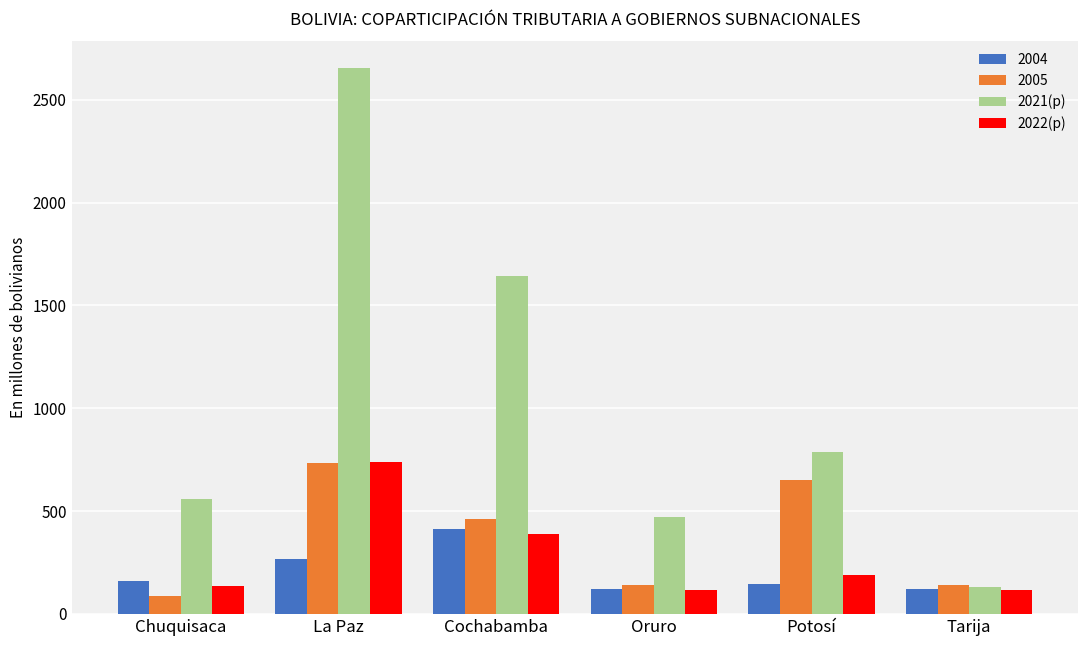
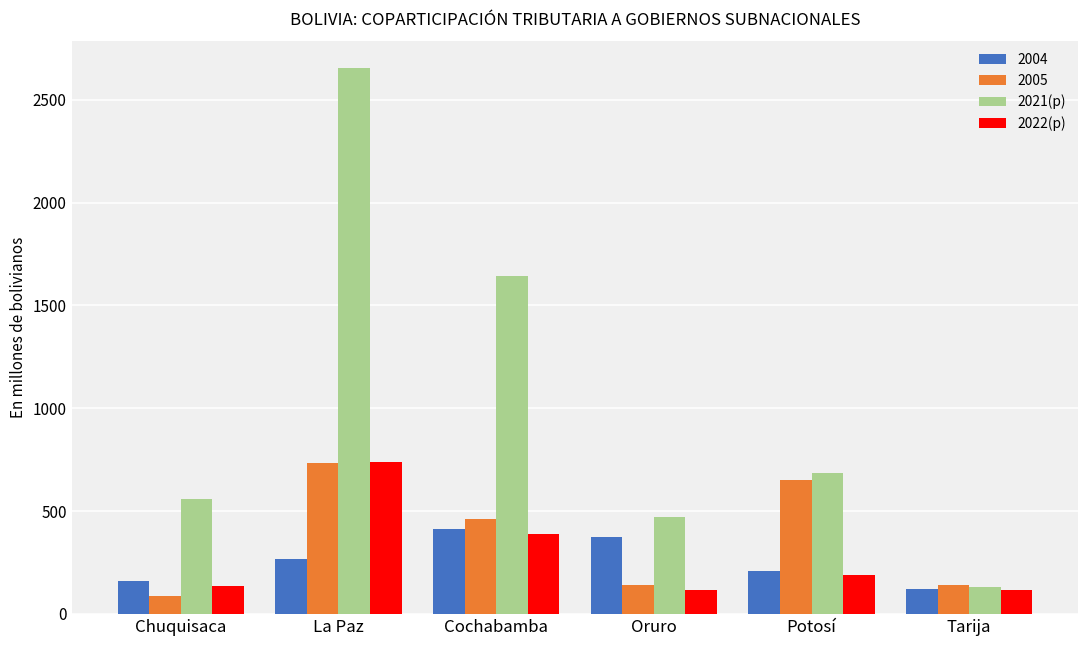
2004, Oruro: 120 -> 370
2004, Potosí: 140 -> 210
2021(p), Potosí: 790 -> 680
